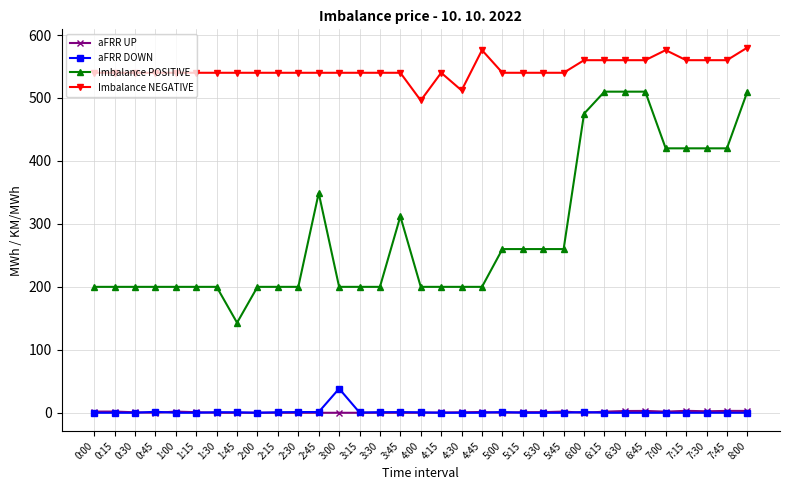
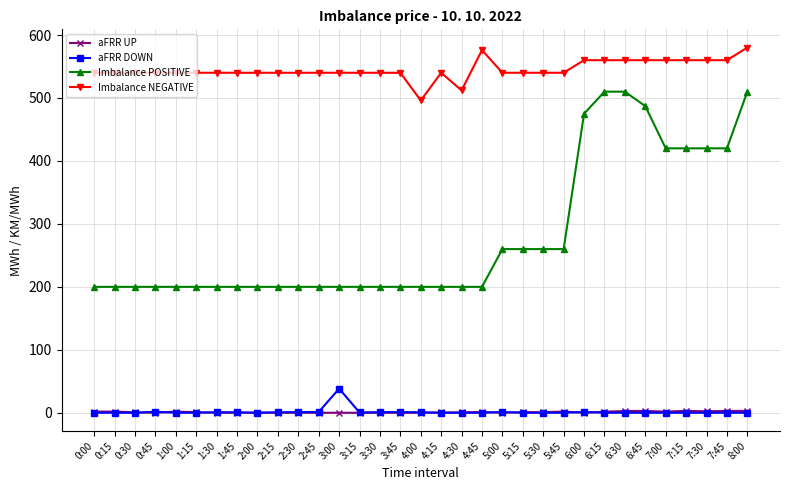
Imbalance POSITIVE, 1:45: 140 -> 200
Imbalance POSITIVE, 2:45: 350 -> 200
Imbalance POSITIVE, 3:45: 310 -> 200
Imbalance POSITIVE, 6:45: 510 -> 490
Imbalance NEGATIVE, 7:00: 580 -> 560
